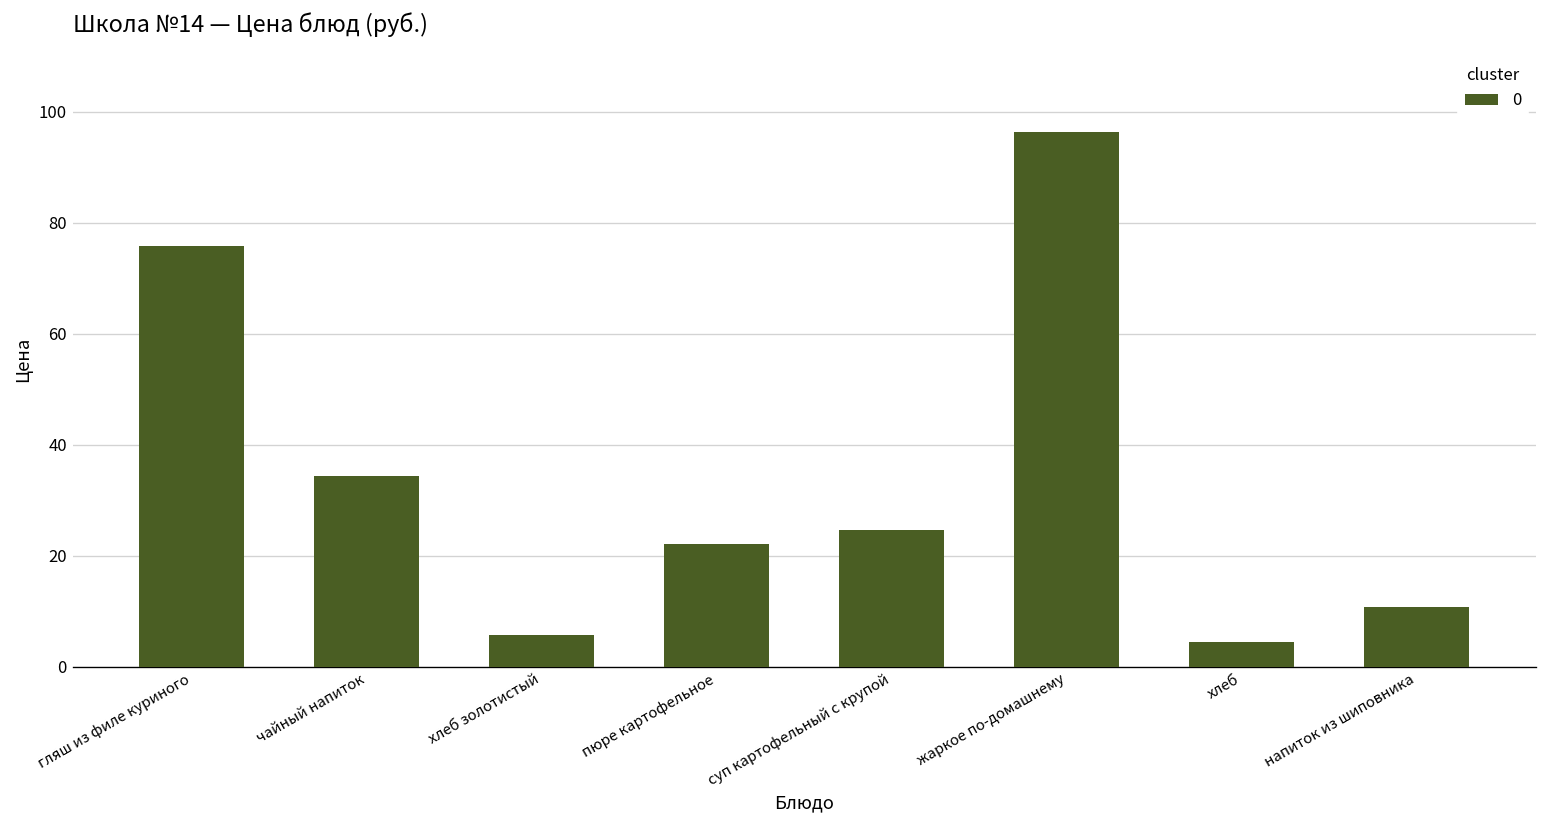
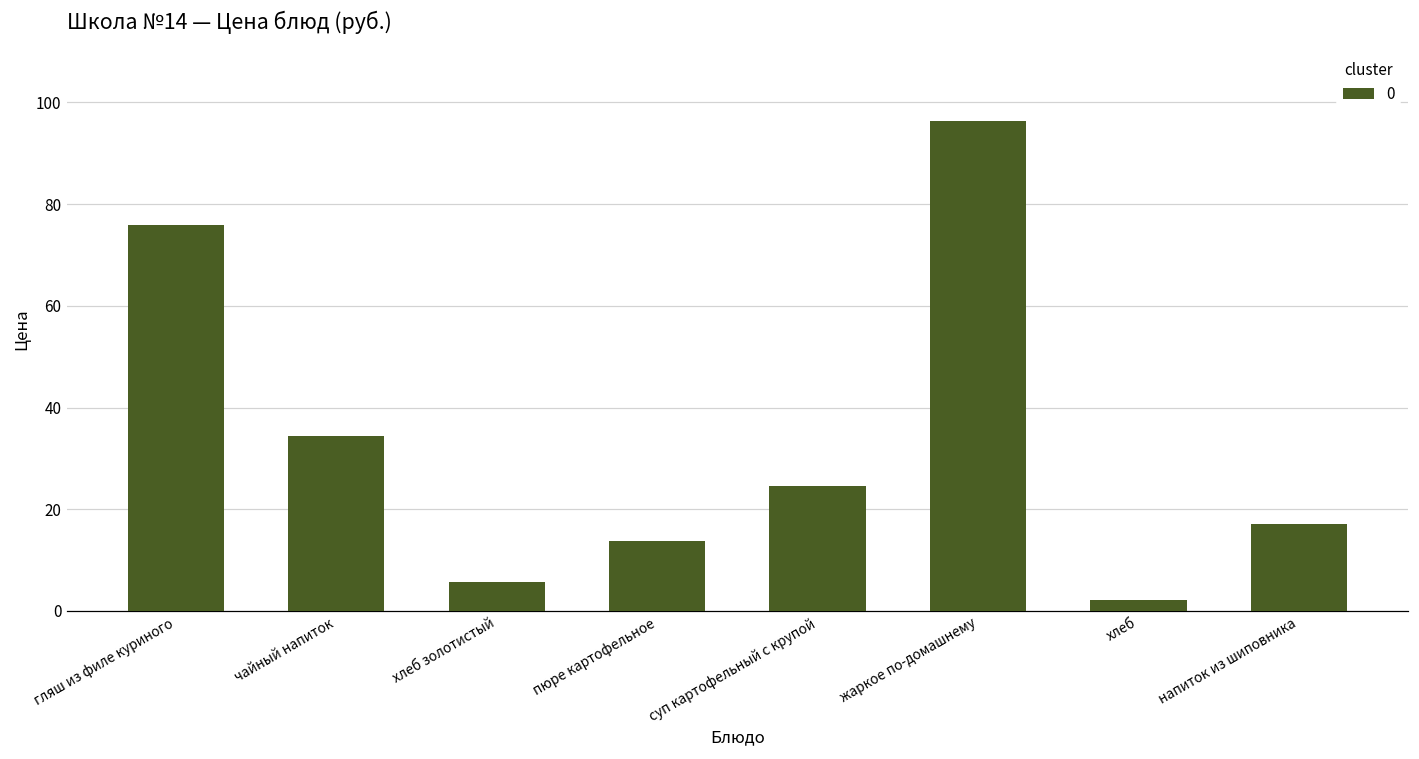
пюре картофельное: 22 -> 14
хлеб: 4 -> 2
напиток из шиповника: 11 -> 17
